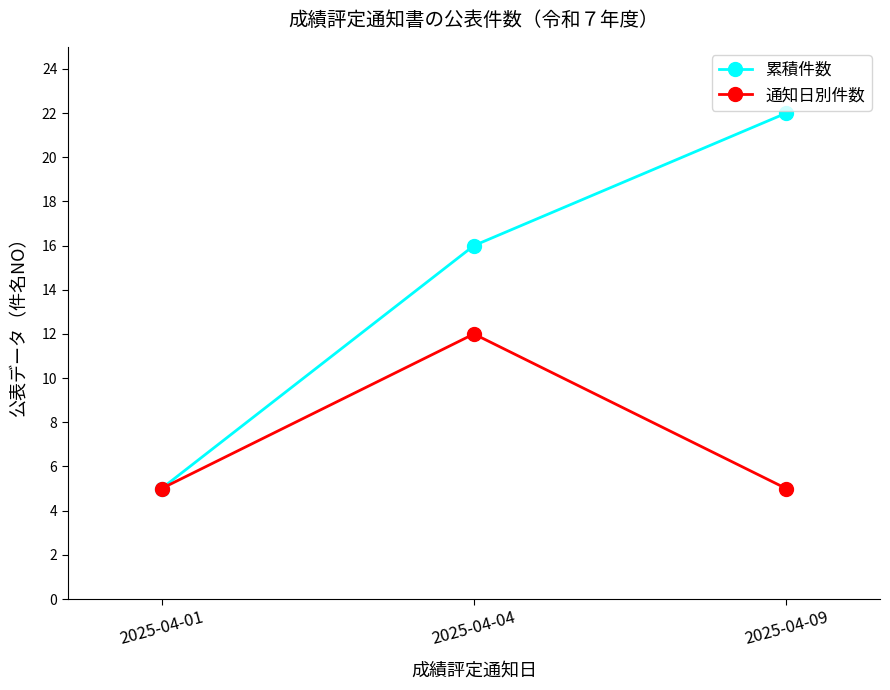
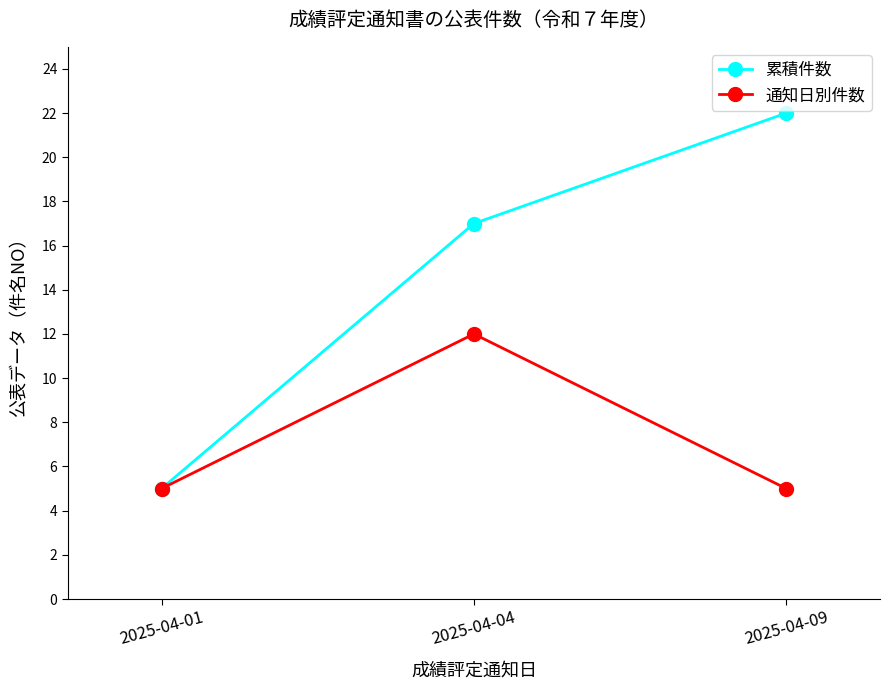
累積件数, 2025-04-04: 16 -> 17
